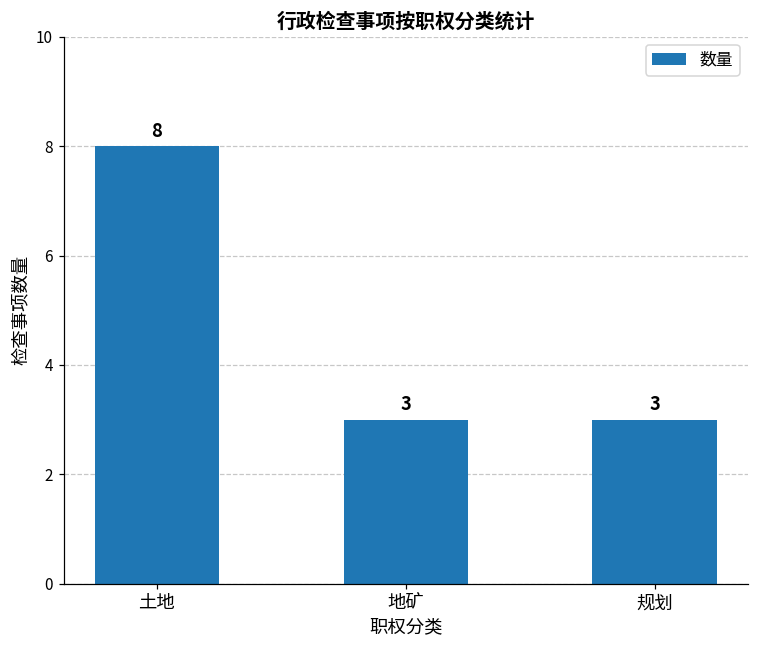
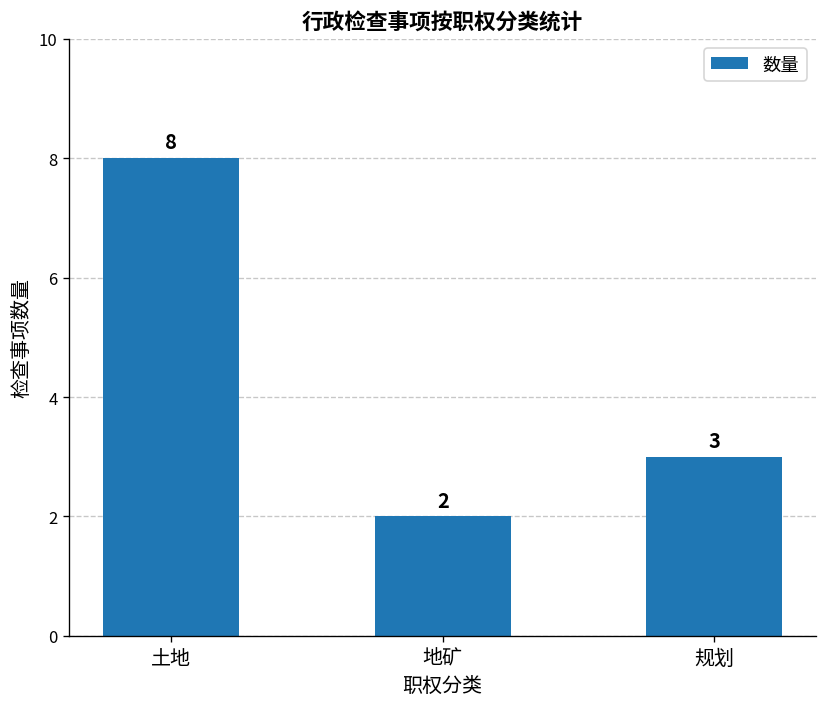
地矿: 3 -> 2
